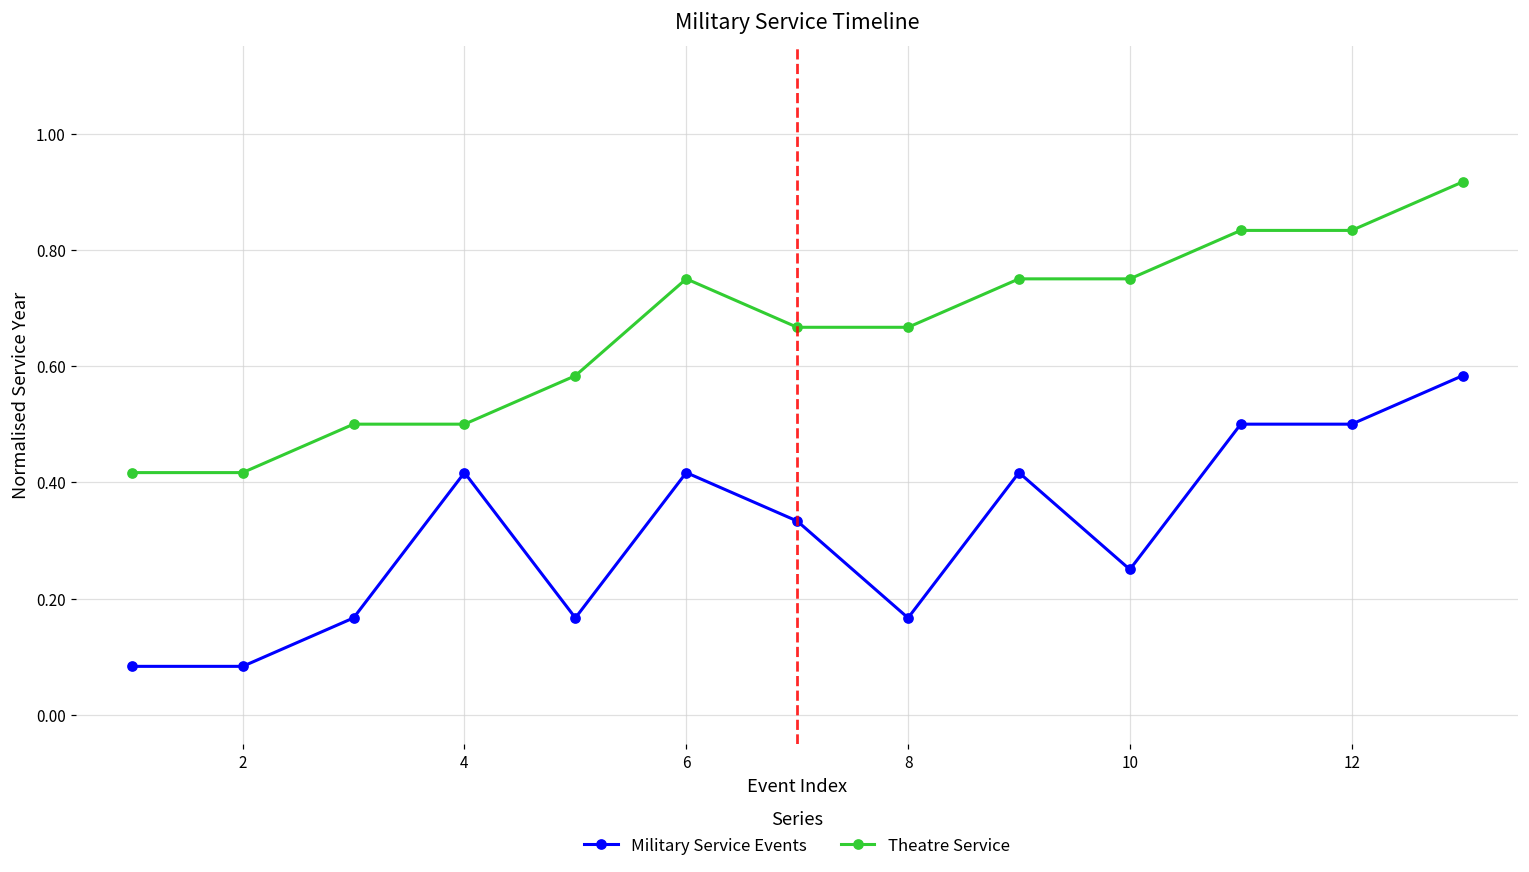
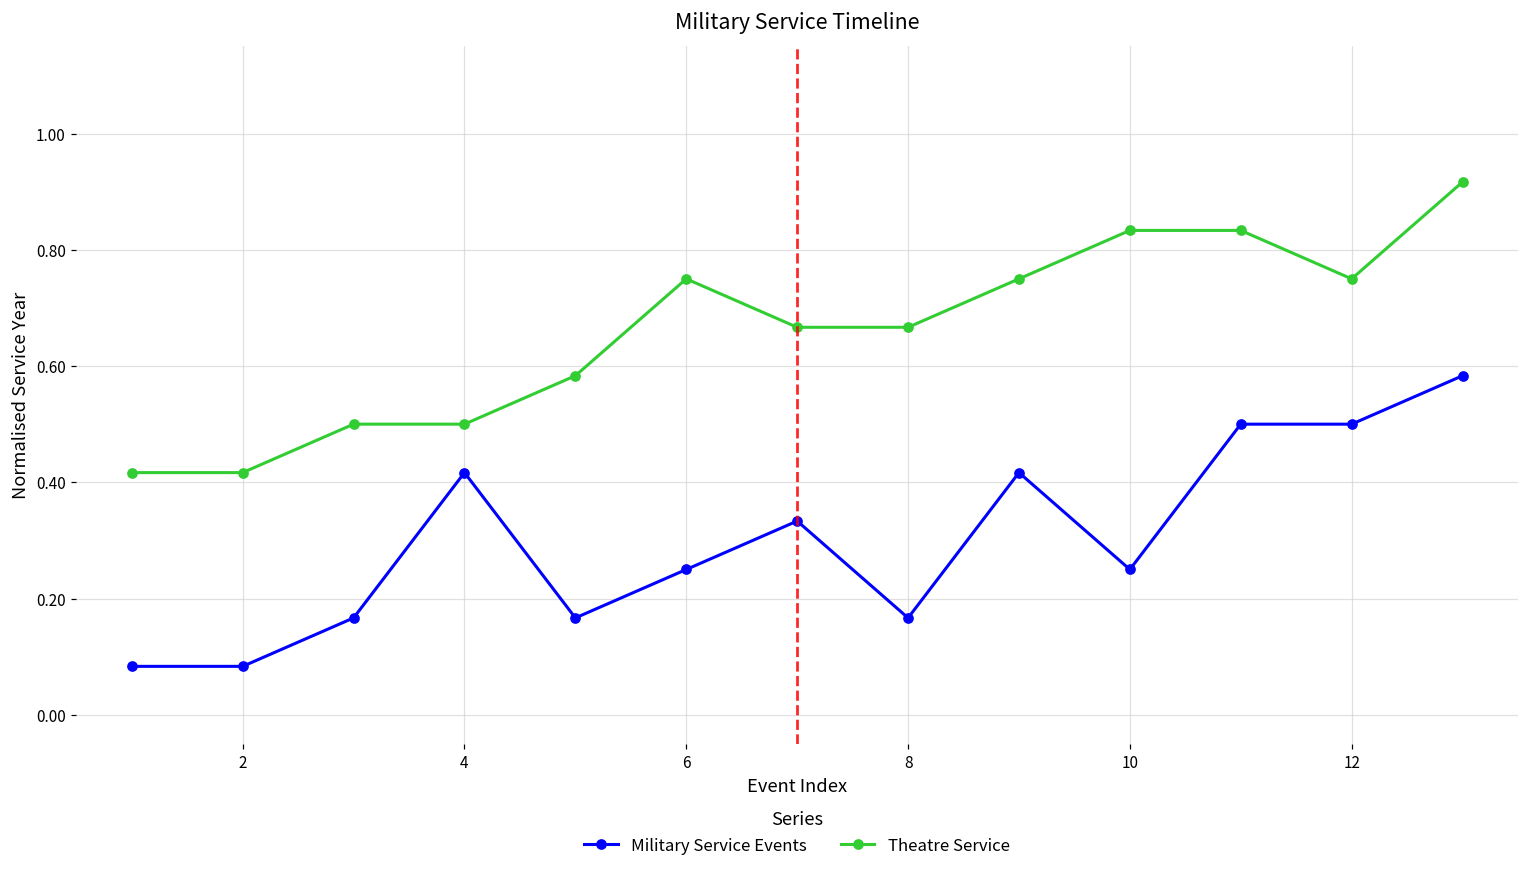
Military Service Events, 6: 0.42 -> 0.25
Theatre Service, 10: 0.75 -> 0.83
Theatre Service, 12: 0.83 -> 0.75
